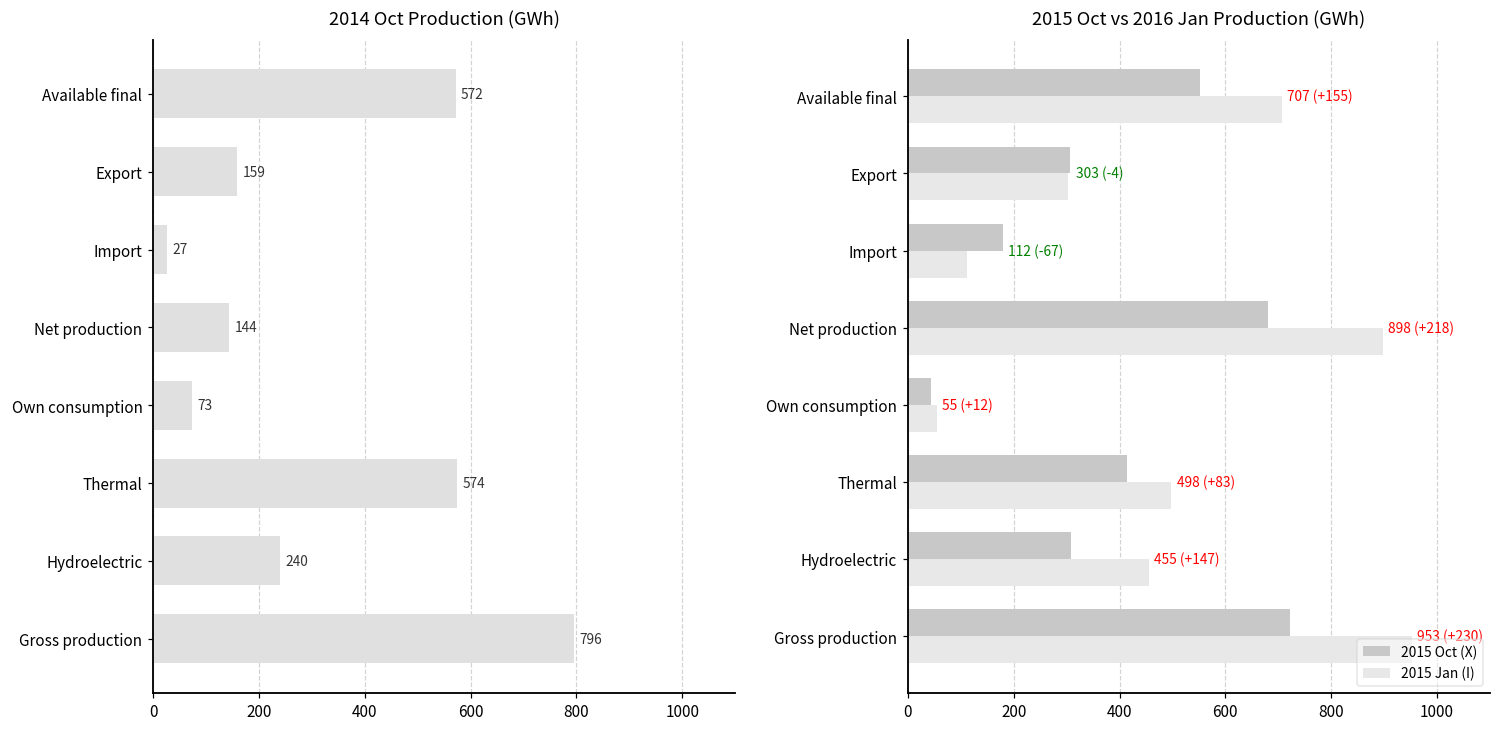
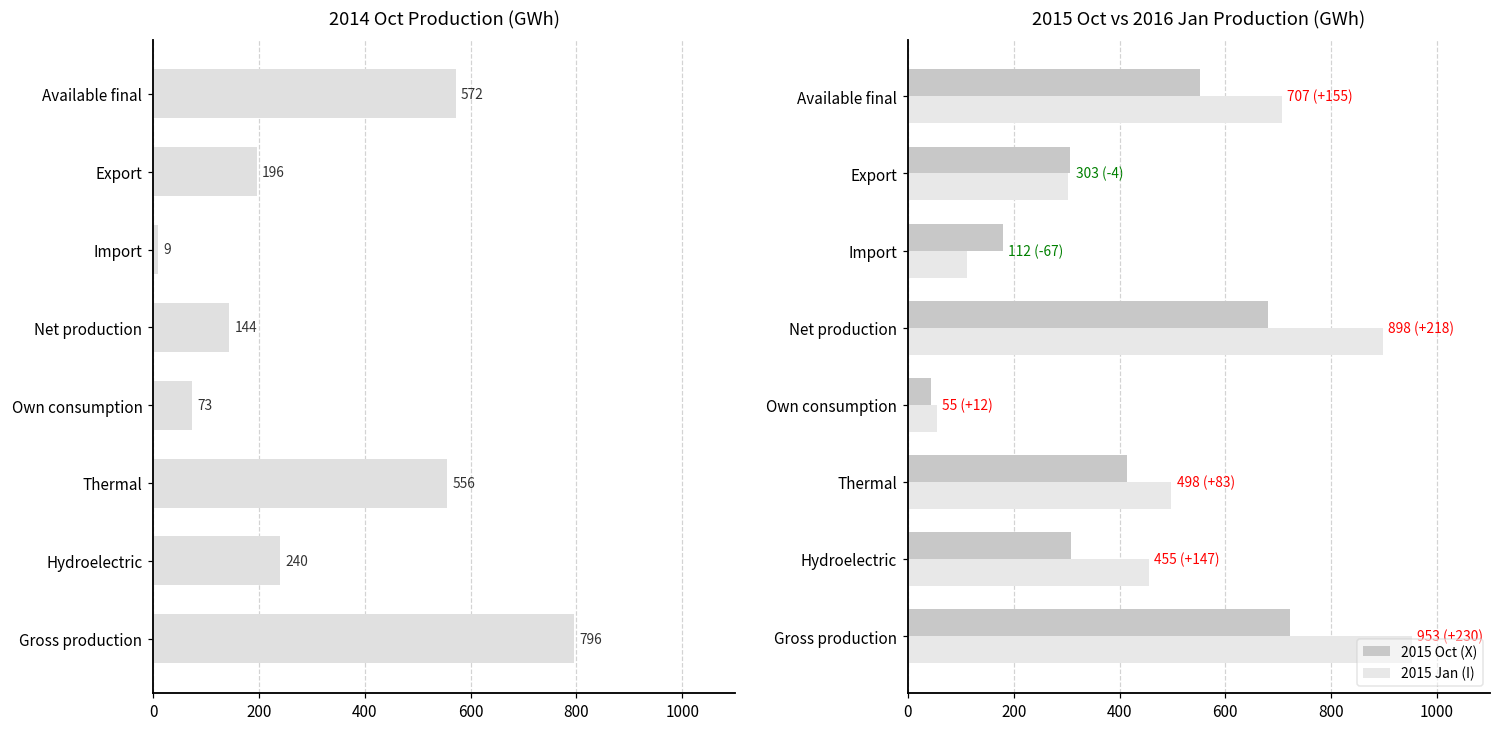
2014 Oct Production (GWh), Export: 159 -> 196
2014 Oct Production (GWh), Import: 27 -> 9
2014 Oct Production (GWh), Thermal: 574 -> 556
